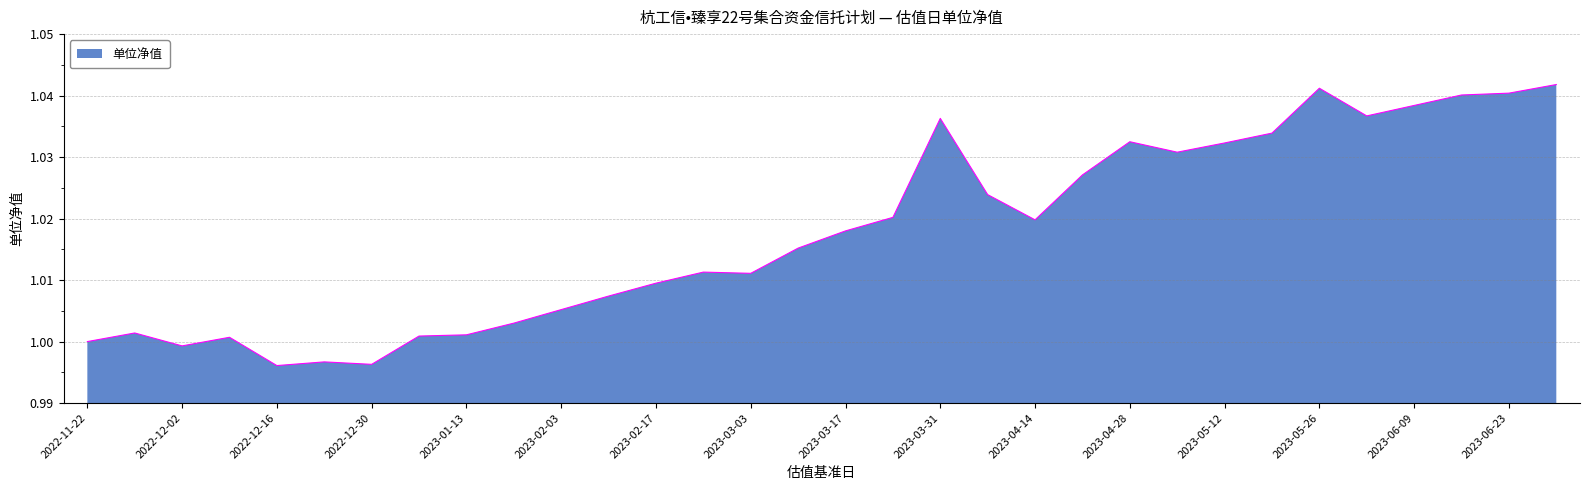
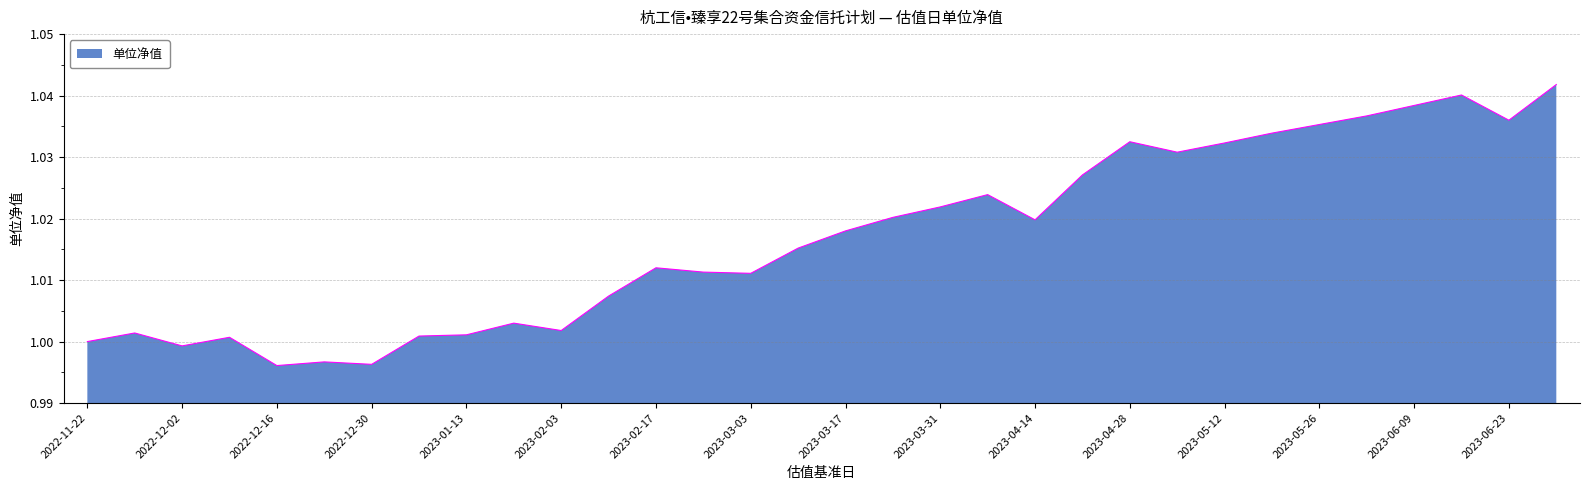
2023-02-03: 1.005 -> 1.002
2023-02-17: 1.010 -> 1.012
2023-03-31: 1.036 -> 1.022
2023-05-26: 1.041 -> 1.035
2023-06-23: 1.040 -> 1.036
